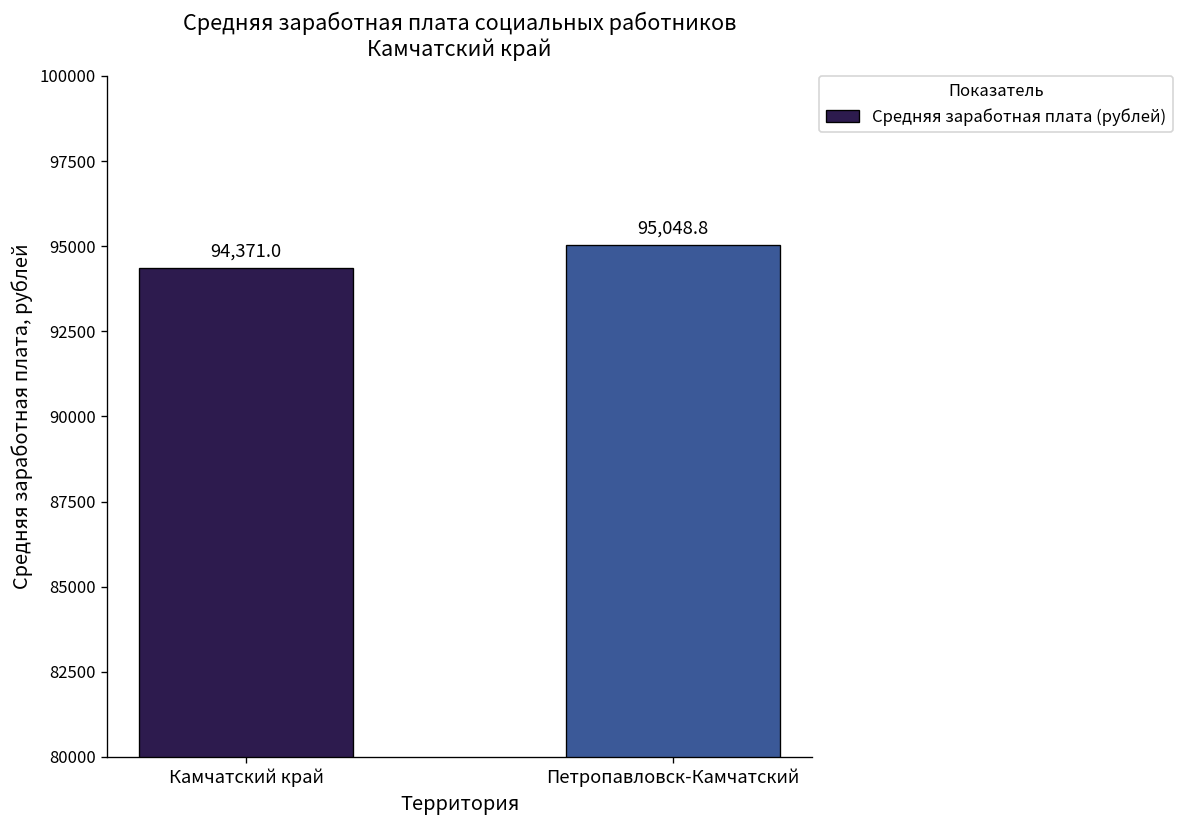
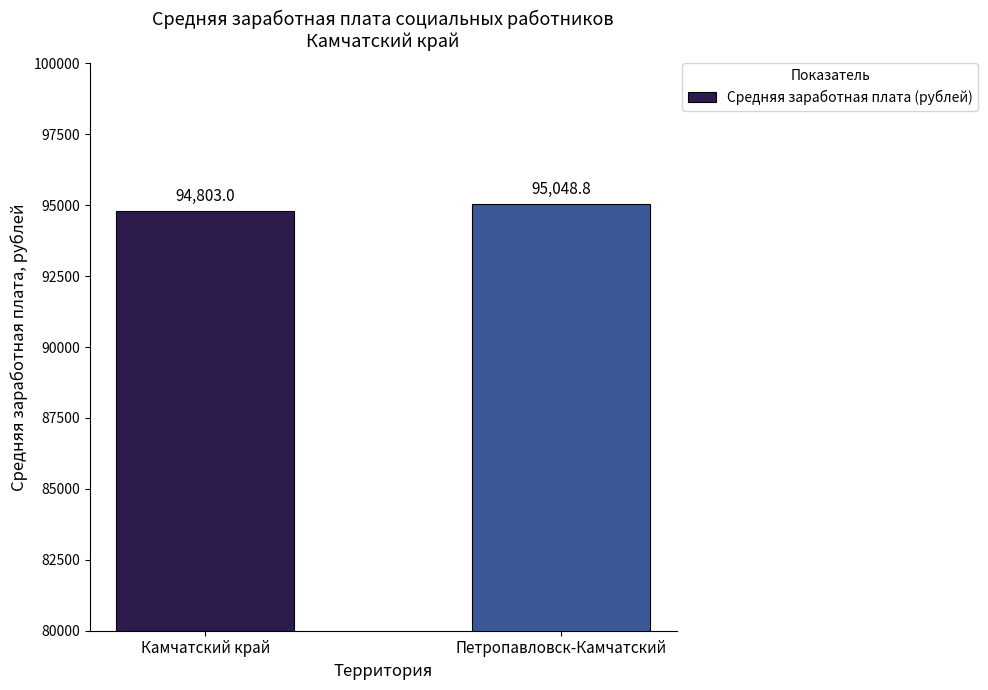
Камчатский край: 94,371.0 -> 94,803.0
